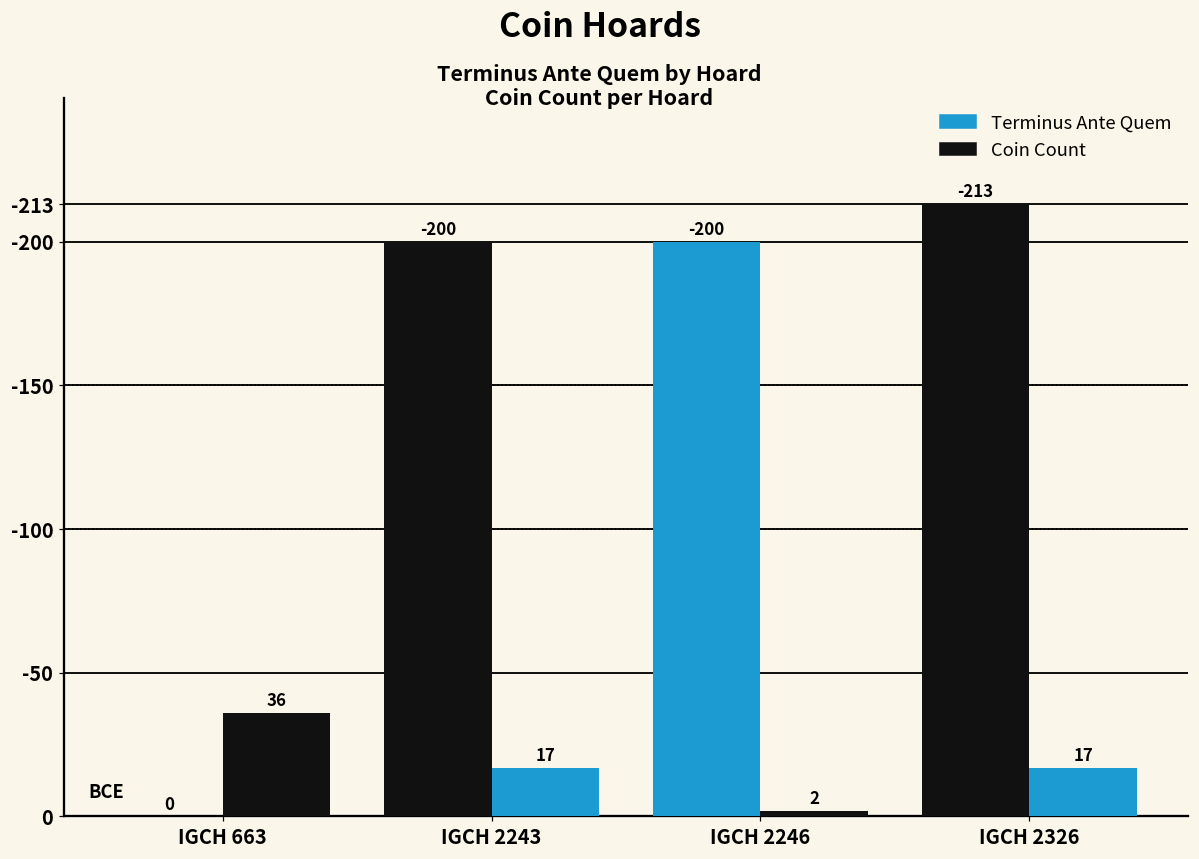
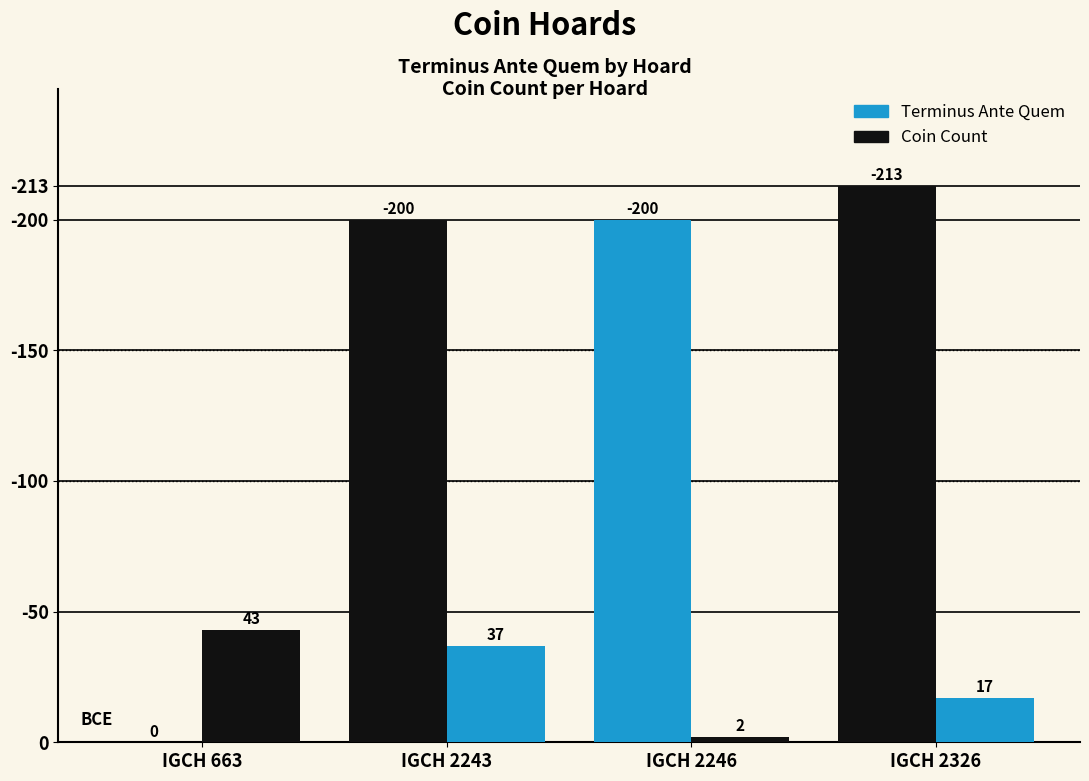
Coin Count, IGCH 663: 36 -> 43
Coin Count, IGCH 2243: 17 -> 37
